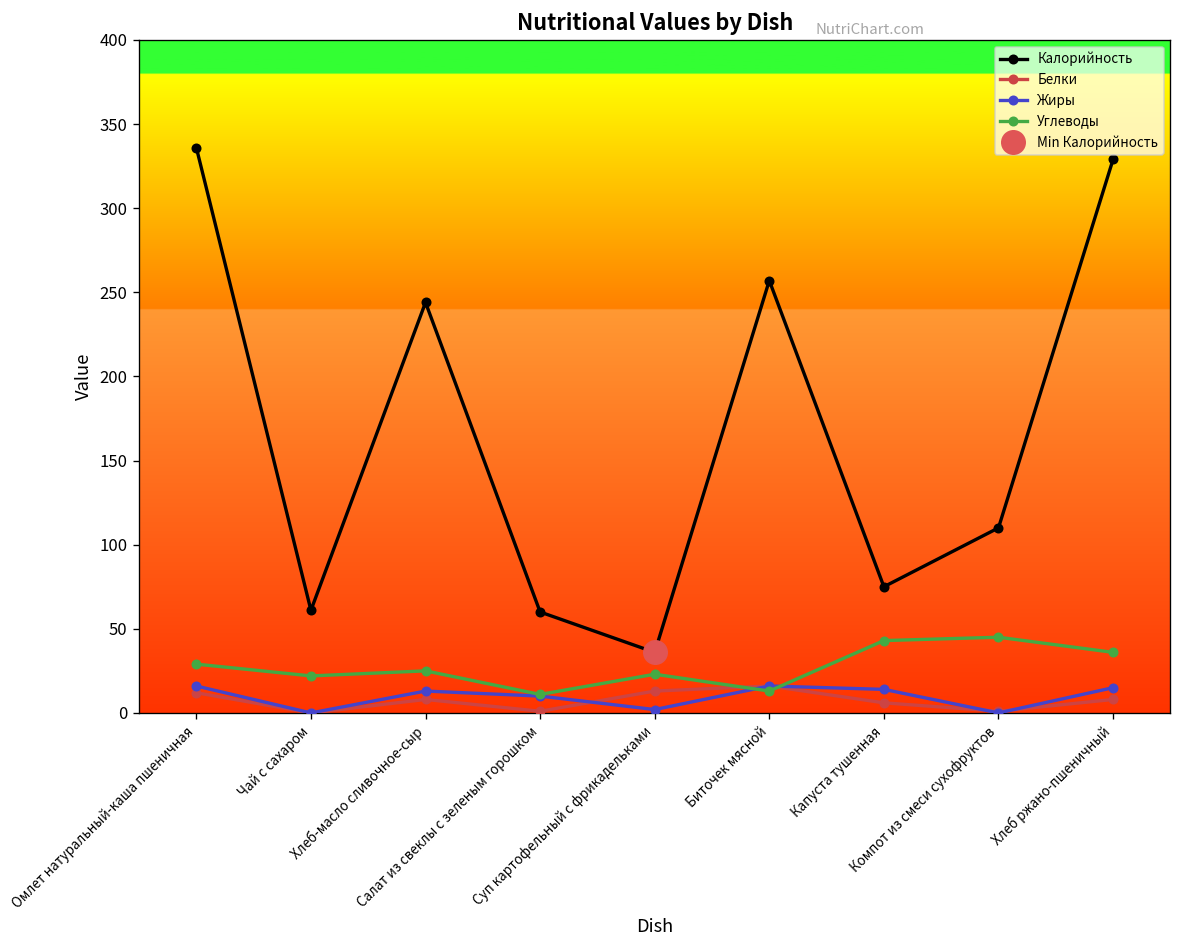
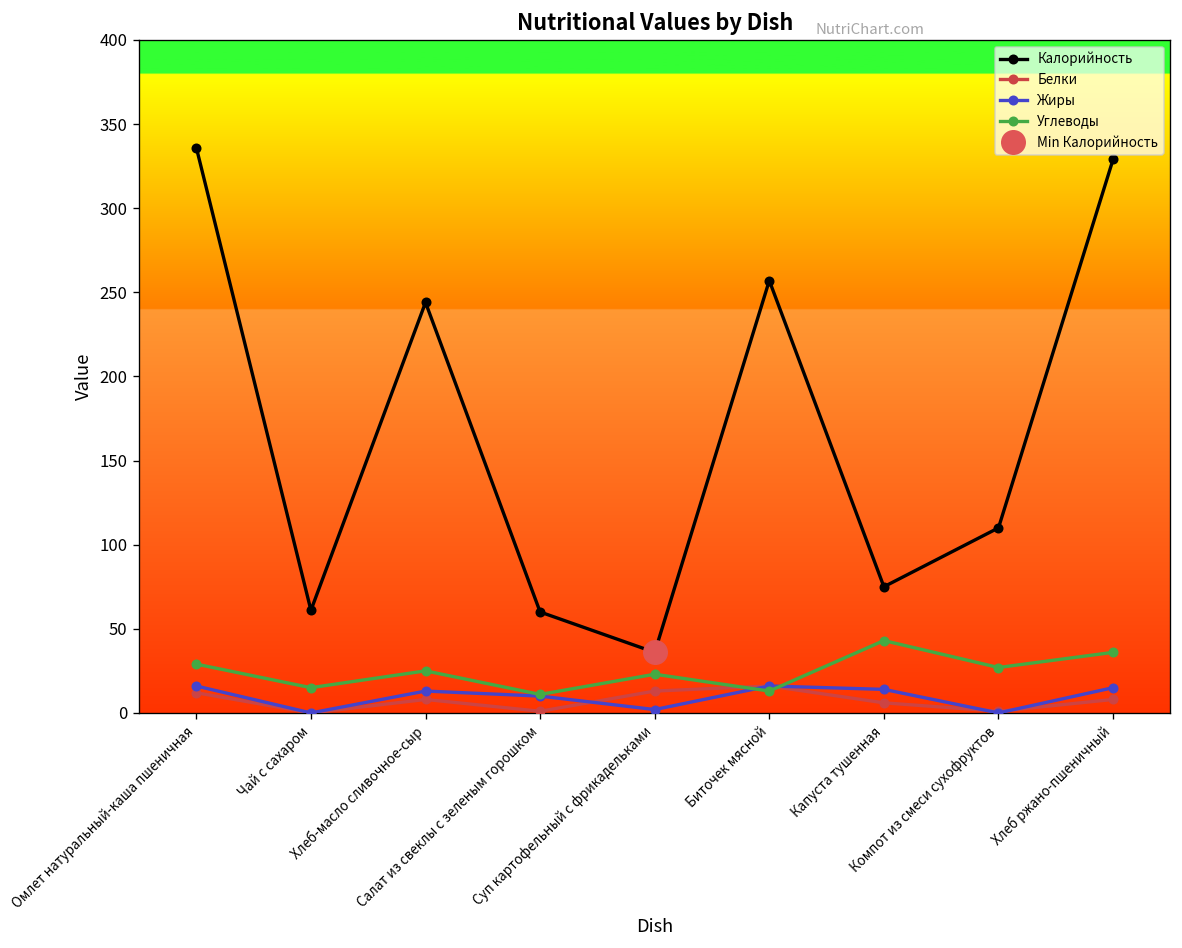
Углеводы, Чай с сахаром: 22 -> 15
Углеводы, Компот из смеси сухофруктов: 45 -> 27
